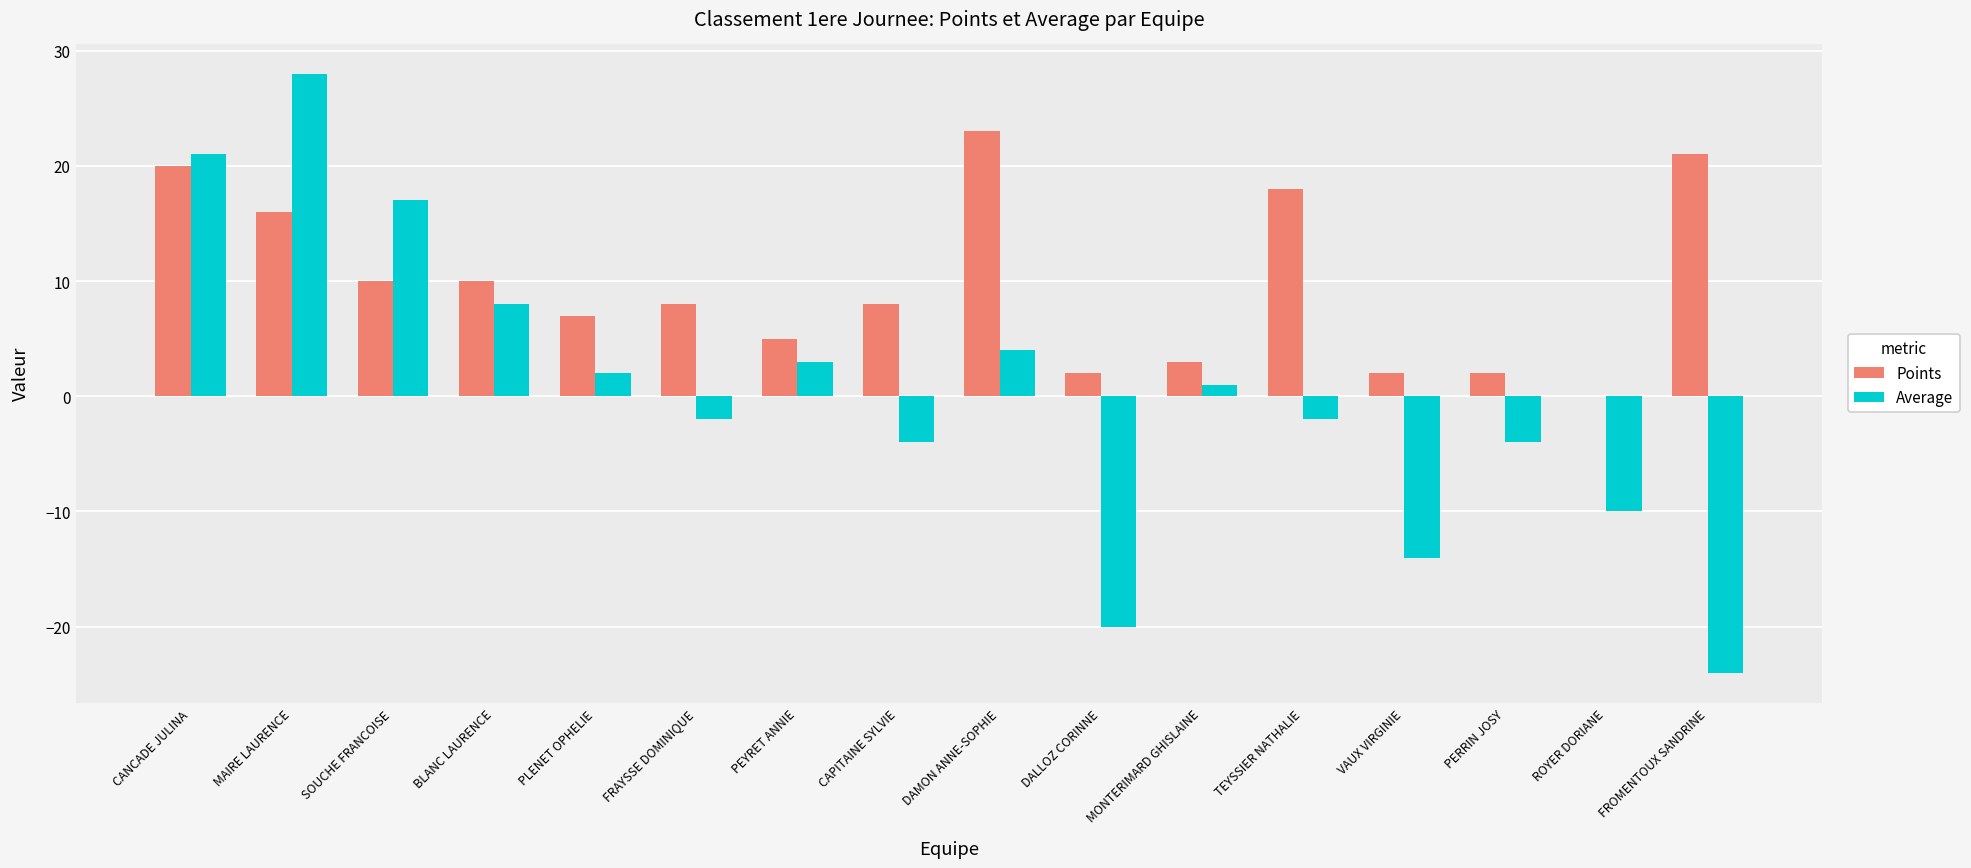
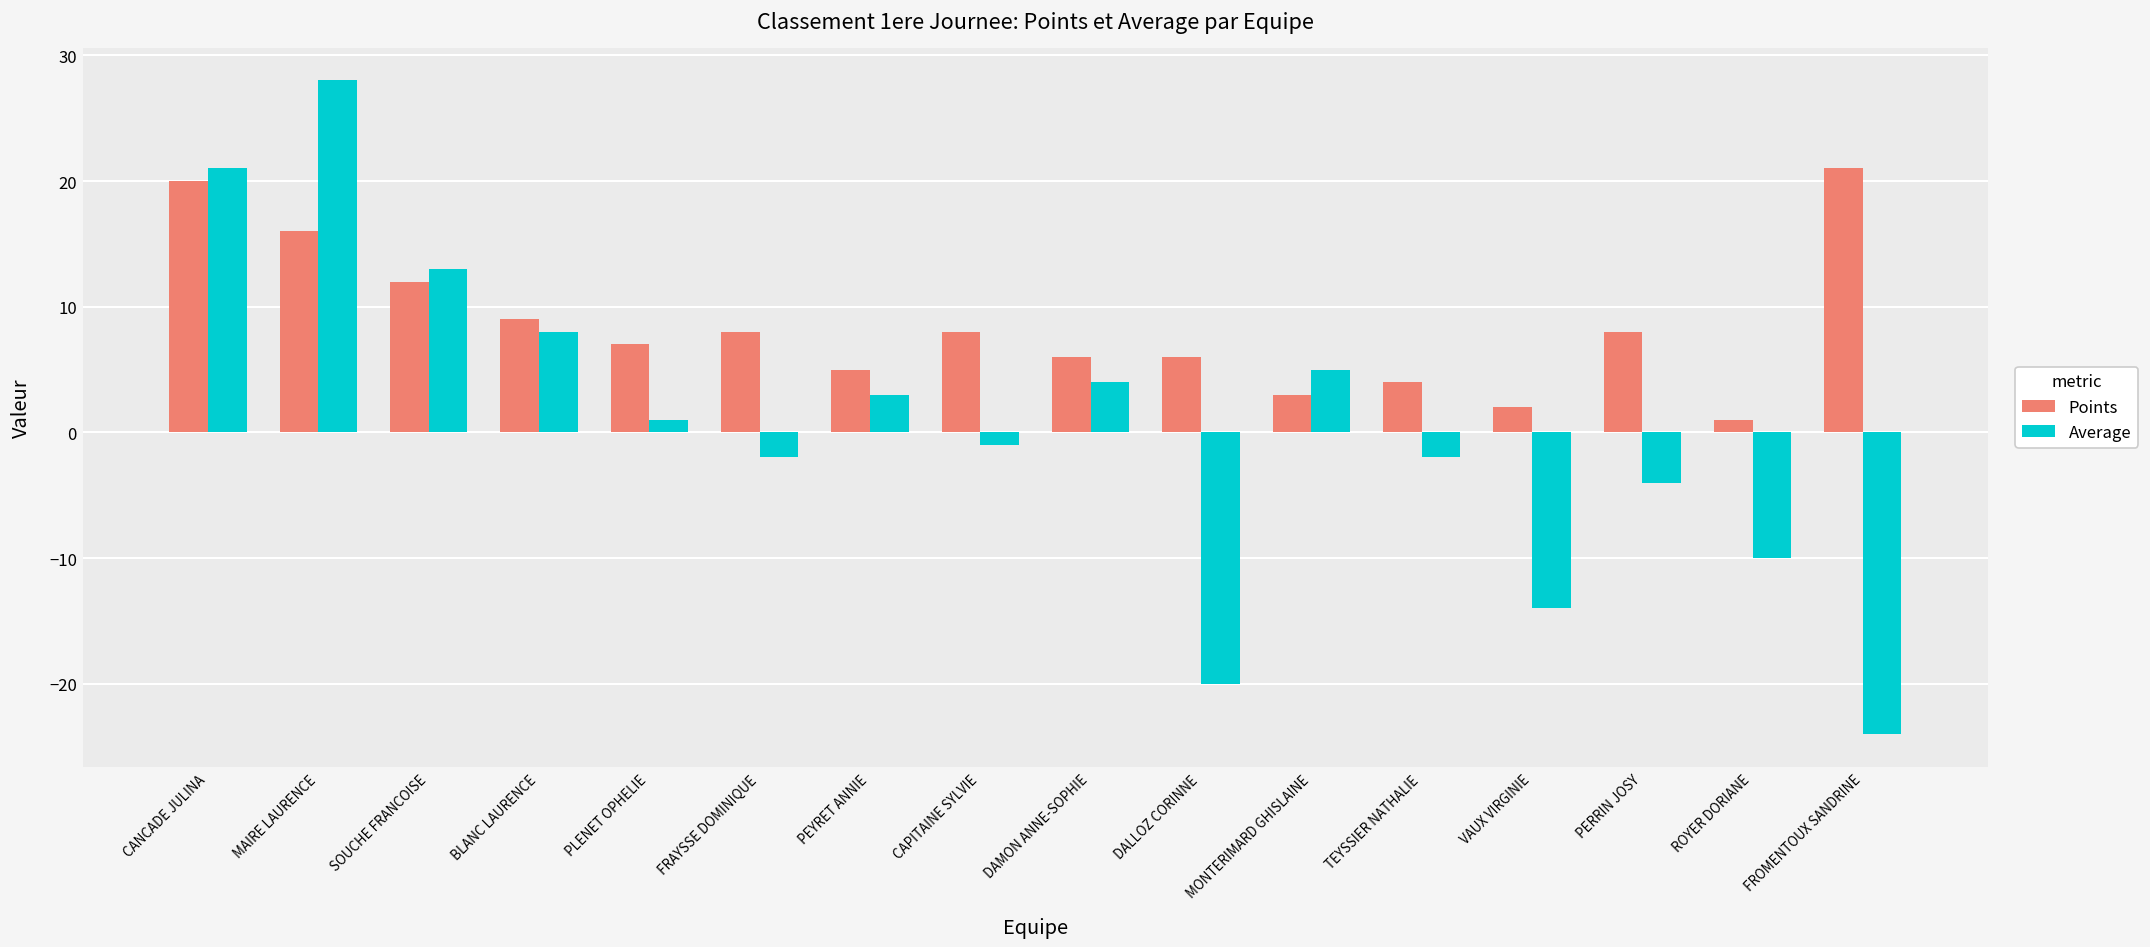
Points, SOUCHE FRANCOISE: 10 -> 12
Average, SOUCHE FRANCOISE: 17 -> 13
Points, BLANC LAURENCE: 10 -> 9
Average, PLENET OPHELIE: 2 -> 1
Average, CAPITAINE SYLVIE: -4 -> -1
Points, DAMON ANNE-SOPHIE: 23 -> 6
Points, DALLOZ CORINNE: 2 -> 6
Average, MONTERIMARD GHISLAINE: 1 -> 5
Points, TEYSSIER NATHALIE: 18 -> 4
Points, PERRIN JOSY: 2 -> 8
Points, ROYER DORIANE: 0 -> 1
